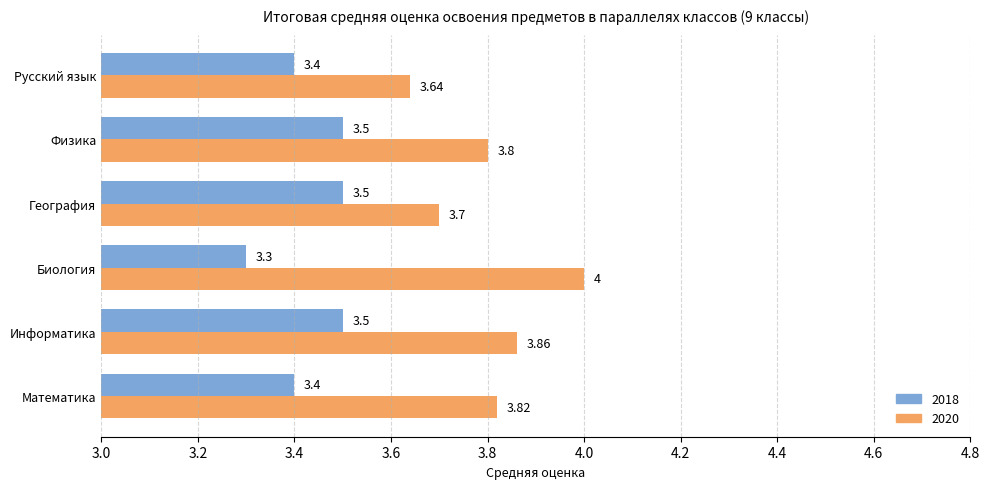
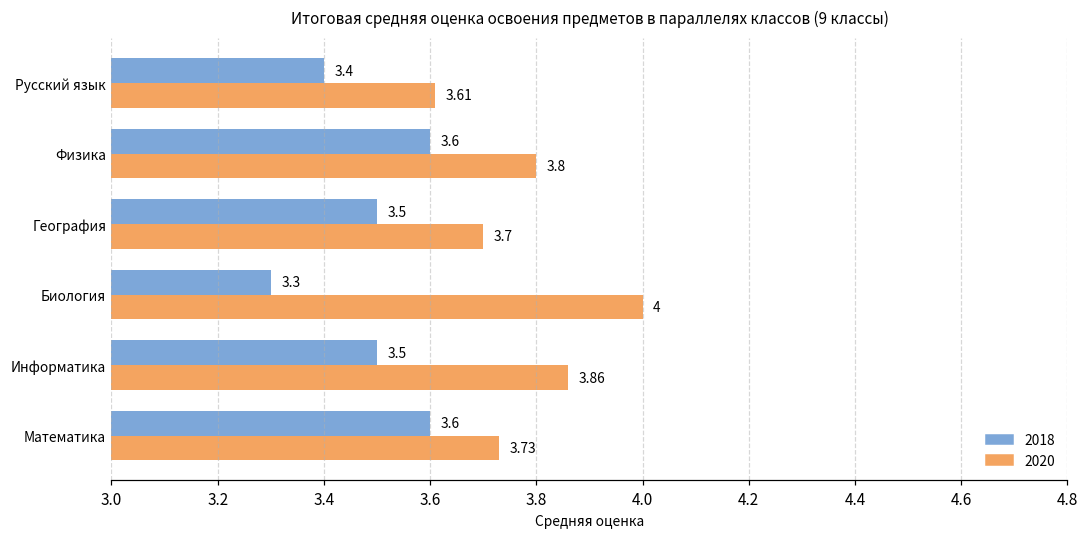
2020, Русский язык: 3.64 -> 3.61
2018, Физика: 3.5 -> 3.6
2018, Математика: 3.4 -> 3.6
2020, Математика: 3.82 -> 3.73
